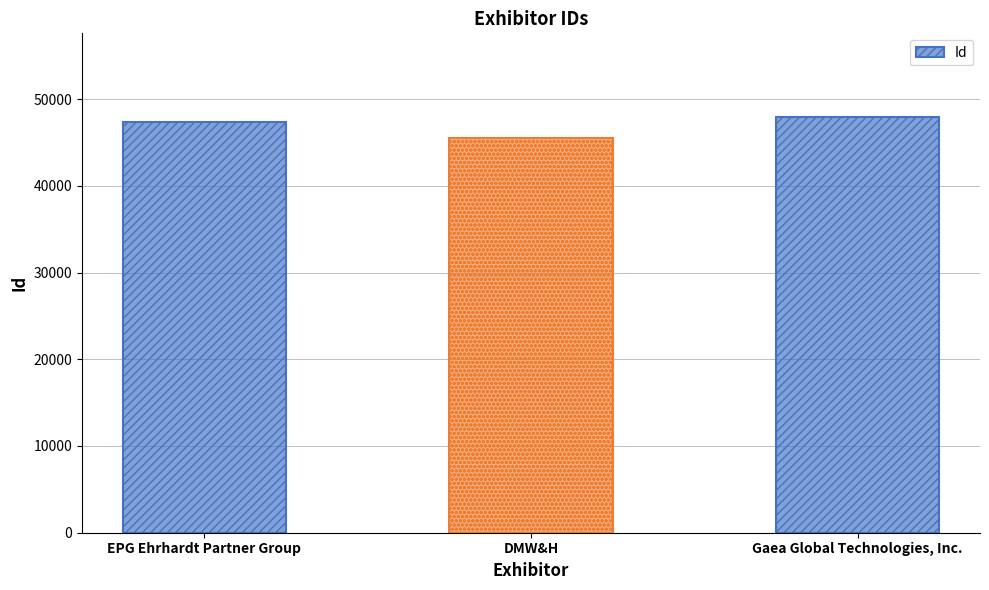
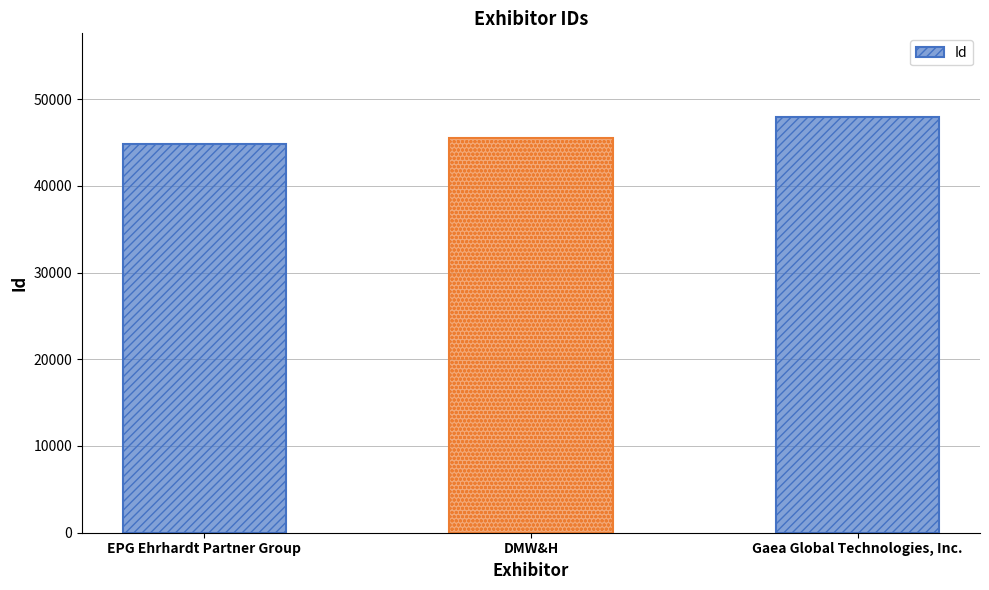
EPG Ehrhardt Partner Group: 47000 -> 45000
